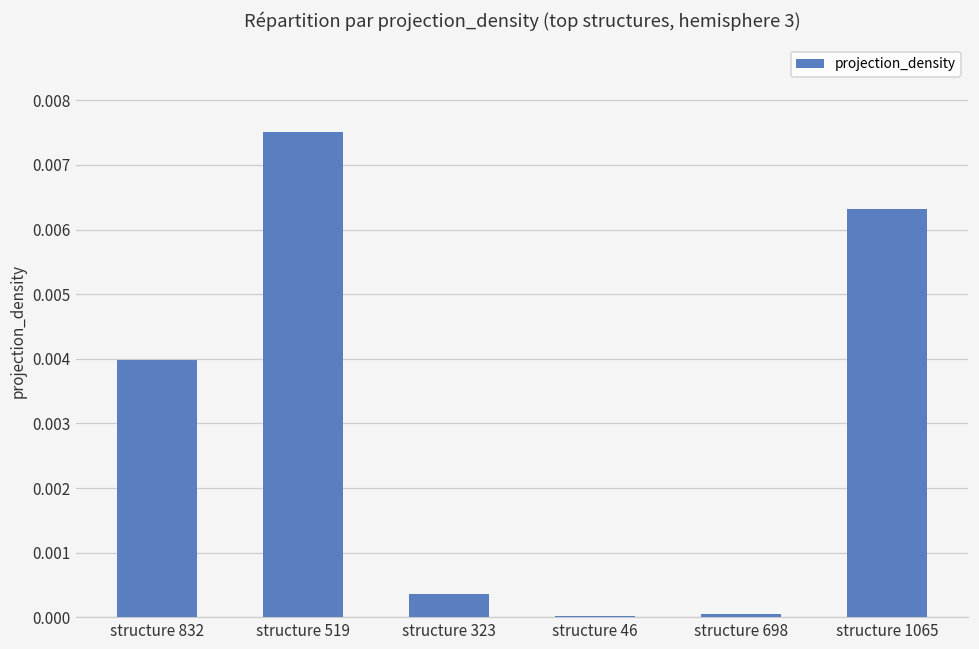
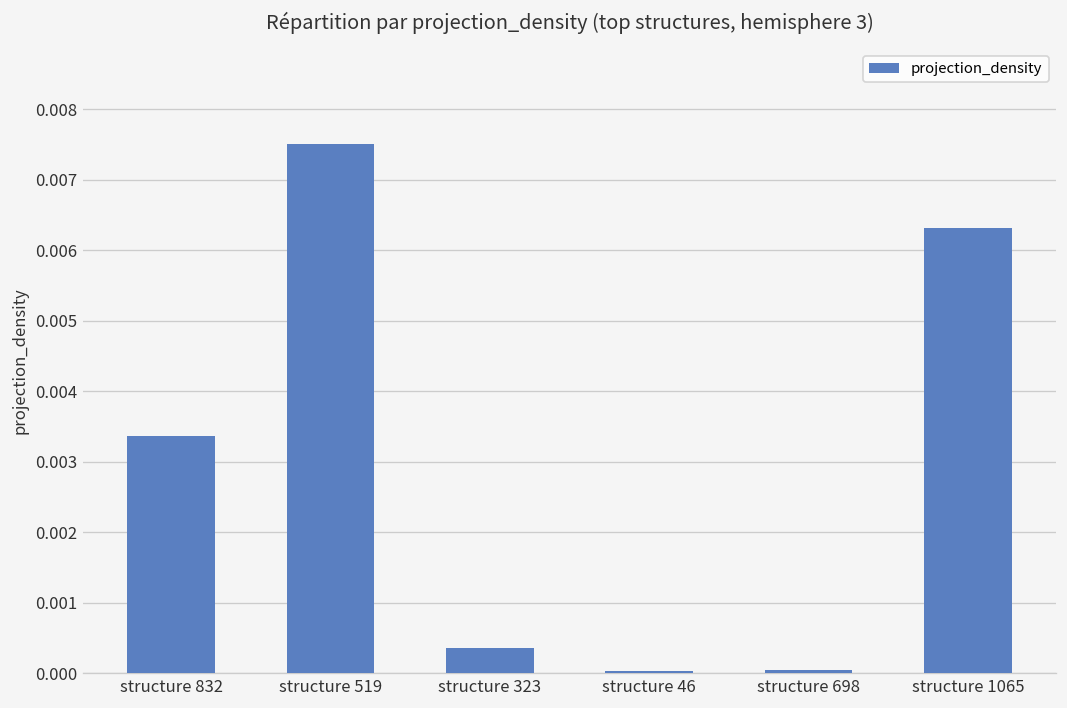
structure 832: 0.0040 -> 0.0034
